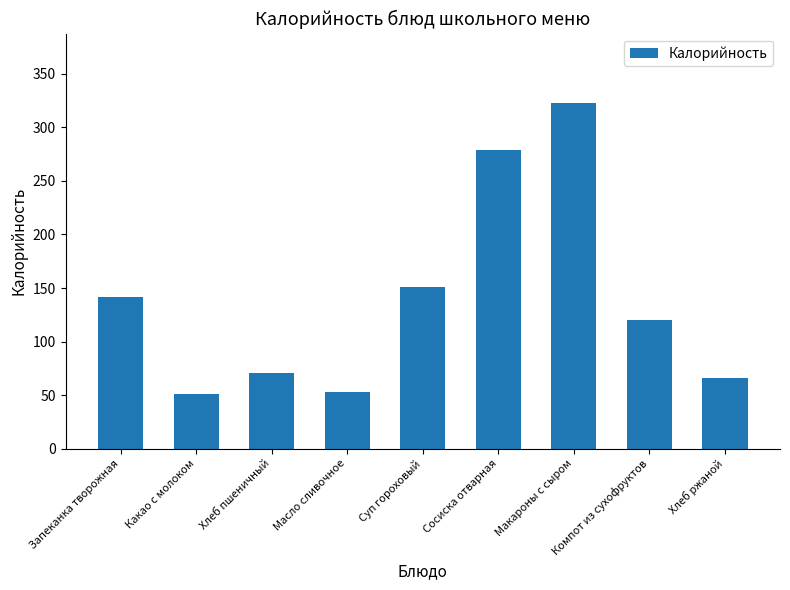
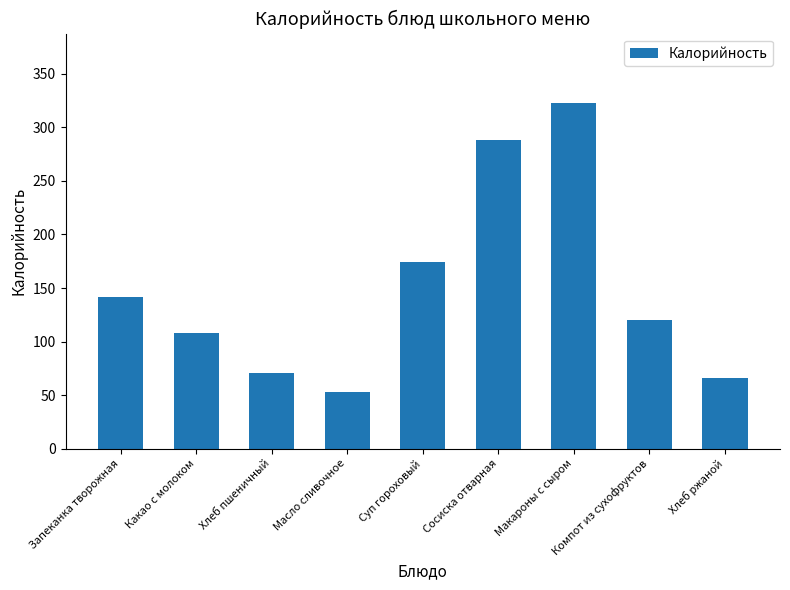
Какао с молоком: 51 -> 108
Суп гороховый: 151 -> 174
Сосиска отварная: 279 -> 288
